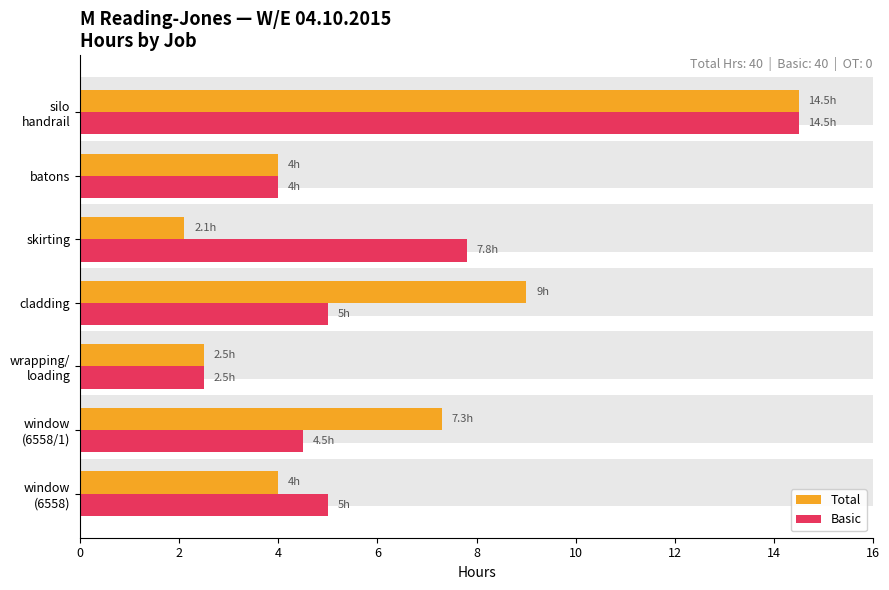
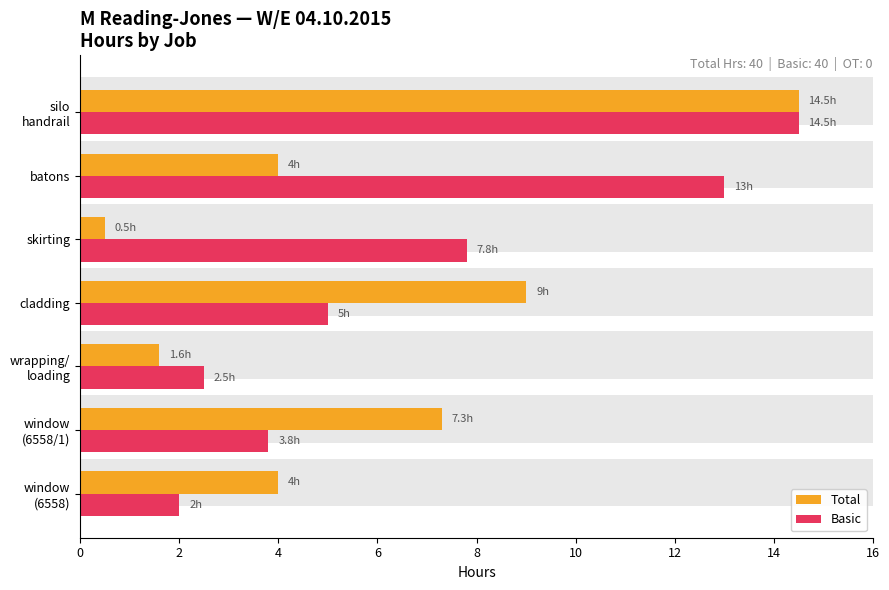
Basic, batons: 4h -> 13h
Total, skirting: 2.1h -> 0.5h
Total, wrapping/ loading: 2.5h -> 1.6h
Basic, window (6558/1): 4.5h -> 3.8h
Basic, window (6558): 5h -> 2h
